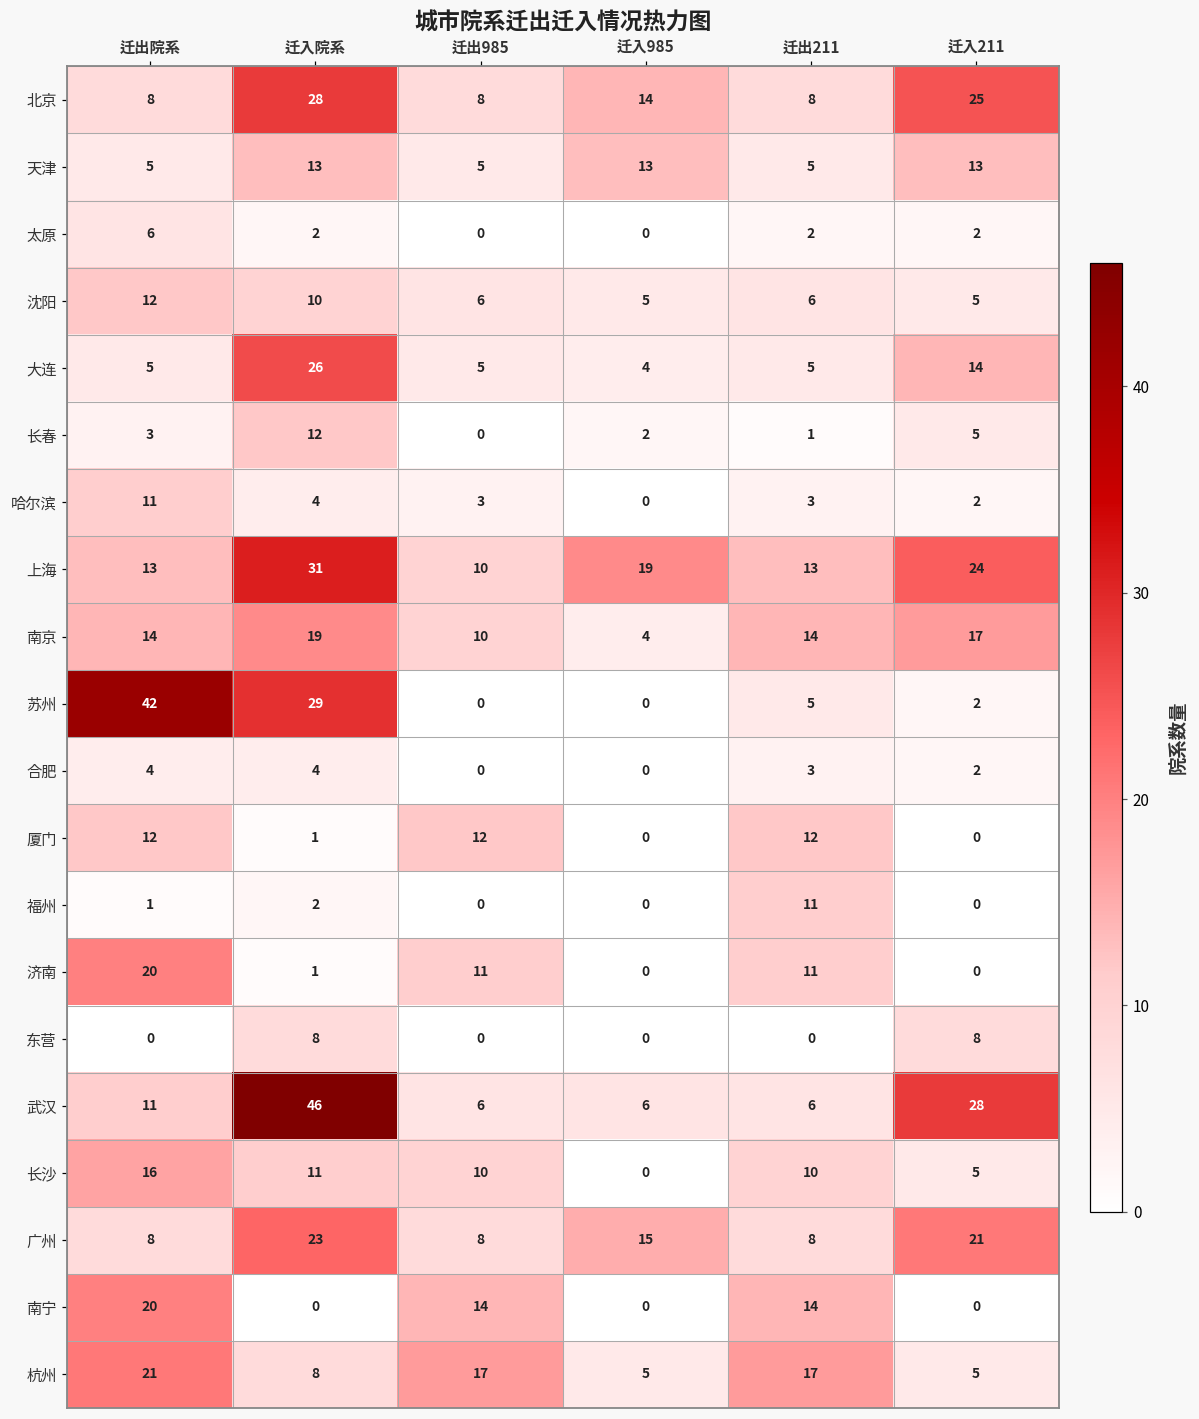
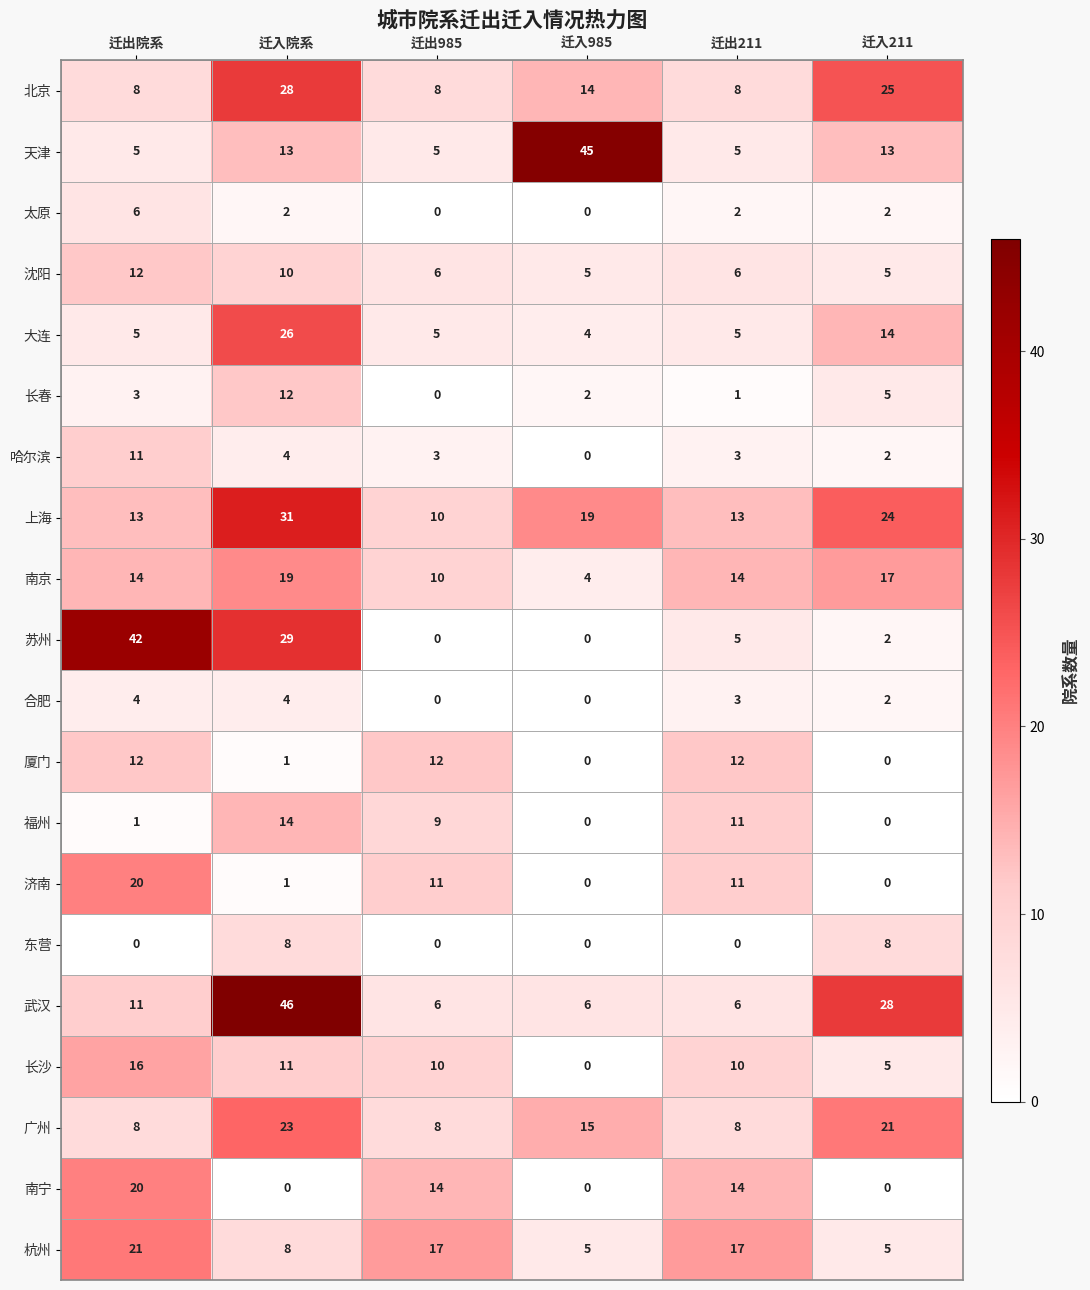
天津, 迁入985: 13 -> 45
福州, 迁入院系: 2 -> 14
福州, 迁出985: 0 -> 9
